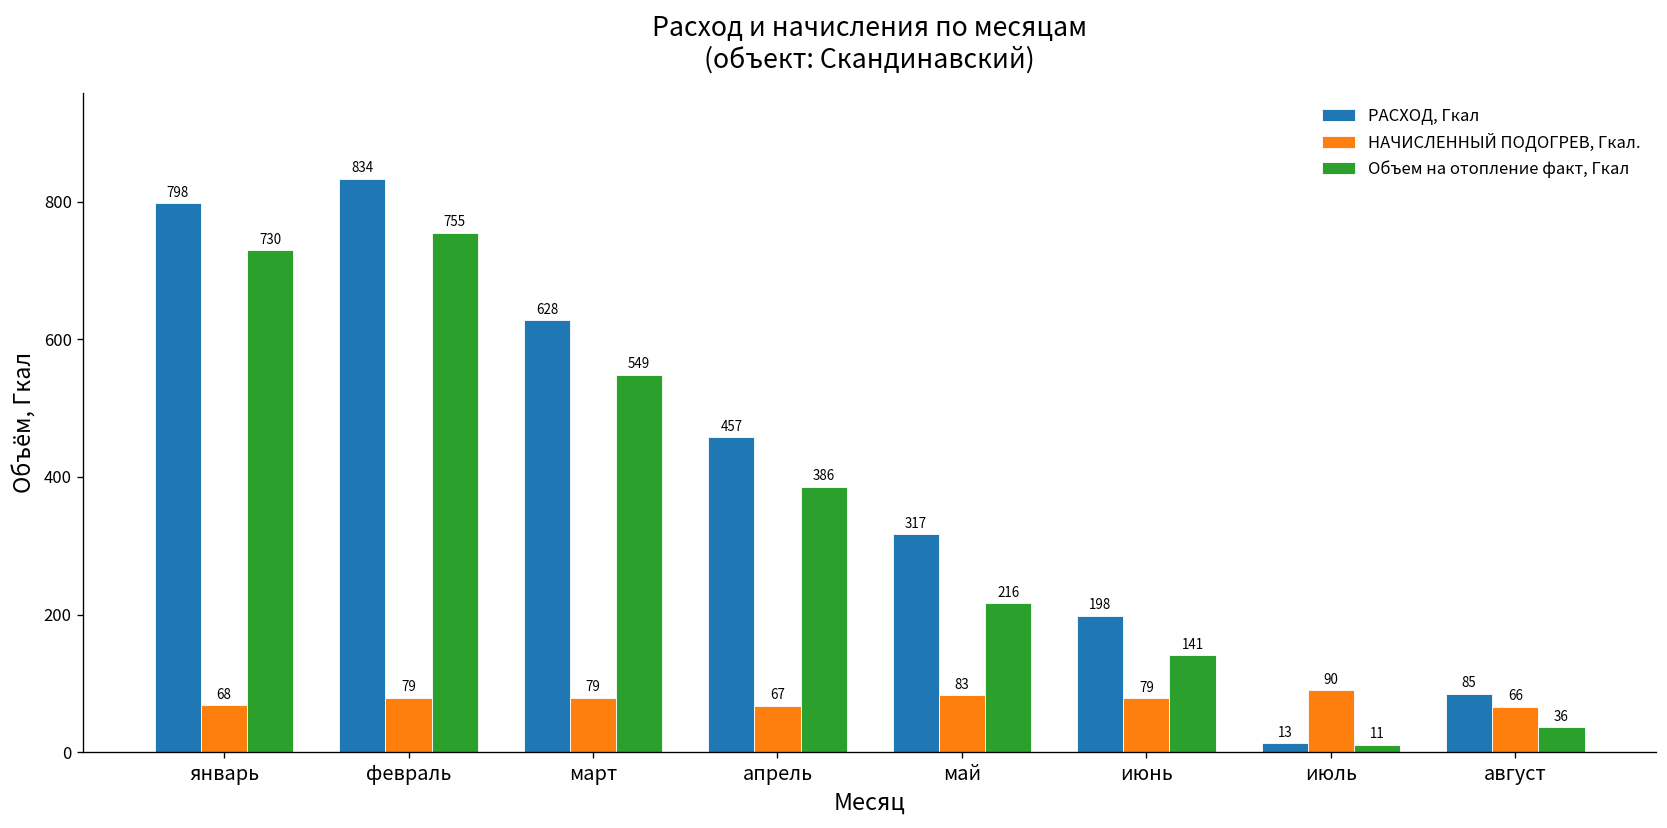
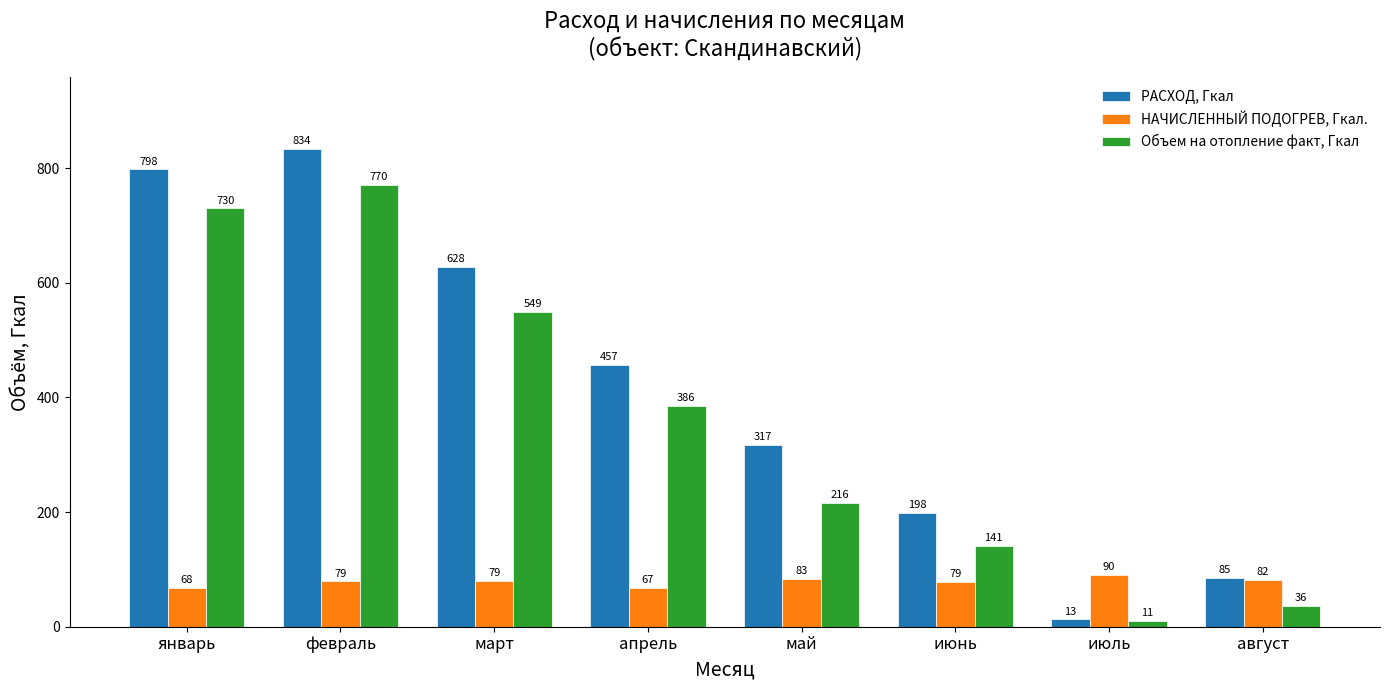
Объем на отопление факт, Гкал, февраль: 755 -> 770
НАЧИСЛЕННЫЙ ПОДОГРЕВ, Гкал., август: 66 -> 82
